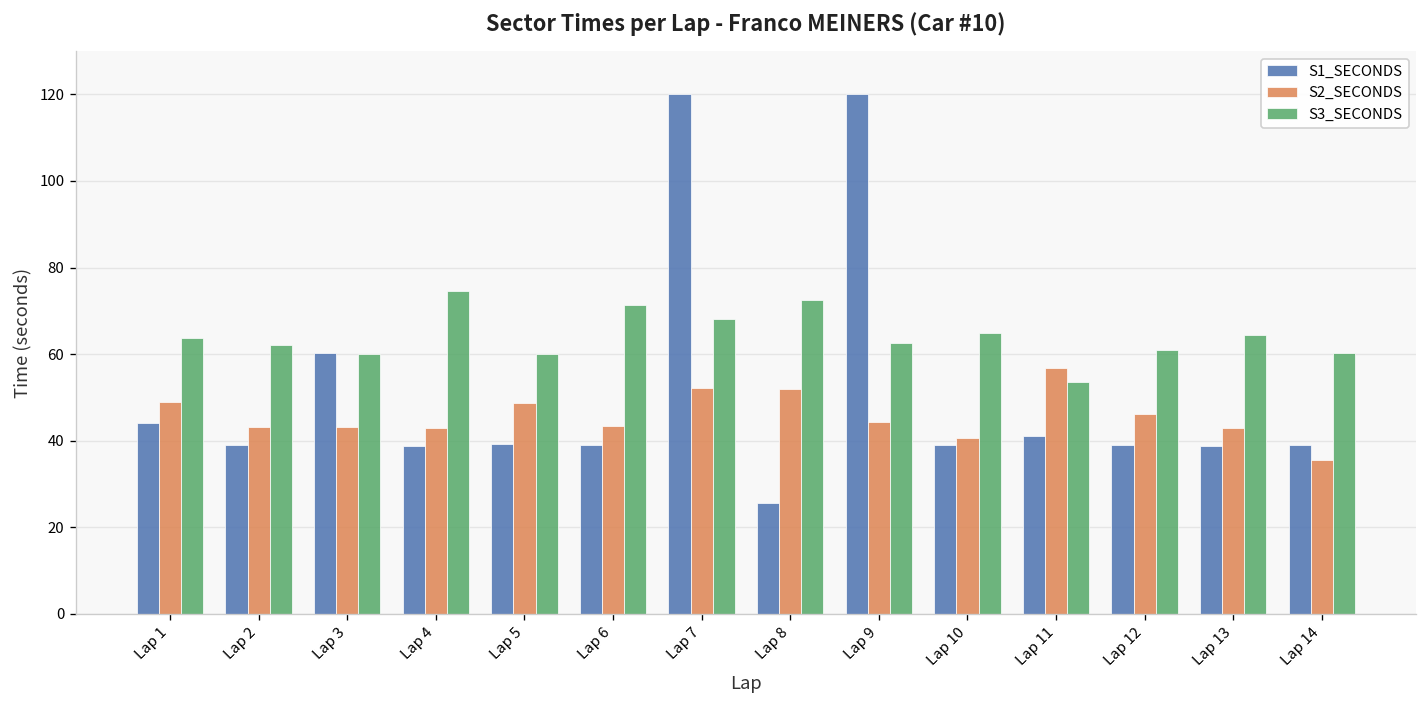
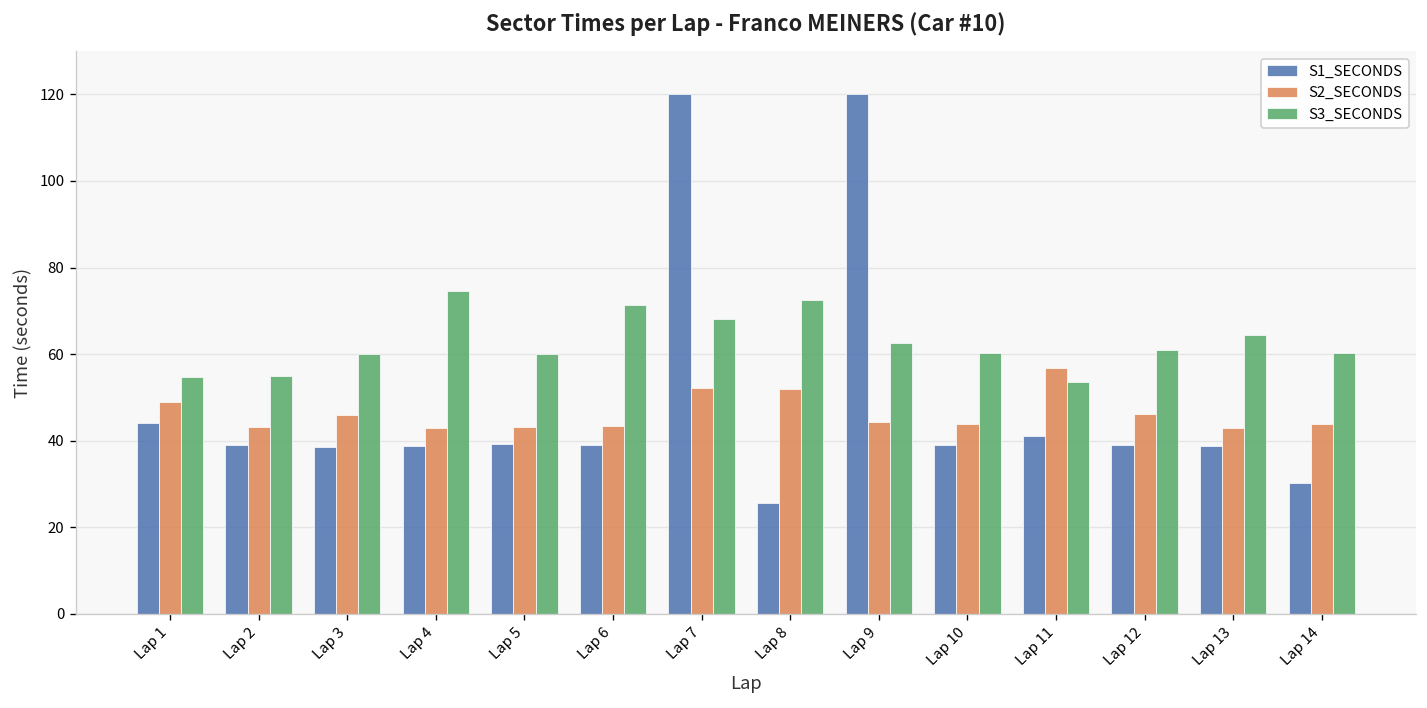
S3_SECONDS, Lap 1: 64 -> 55
S3_SECONDS, Lap 2: 62 -> 55
S1_SECONDS, Lap 3: 60 -> 39
S2_SECONDS, Lap 3: 43 -> 46
S2_SECONDS, Lap 5: 49 -> 43
S2_SECONDS, Lap 10: 41 -> 44
S3_SECONDS, Lap 10: 65 -> 60
S1_SECONDS, Lap 14: 39 -> 30
S2_SECONDS, Lap 14: 36 -> 44
